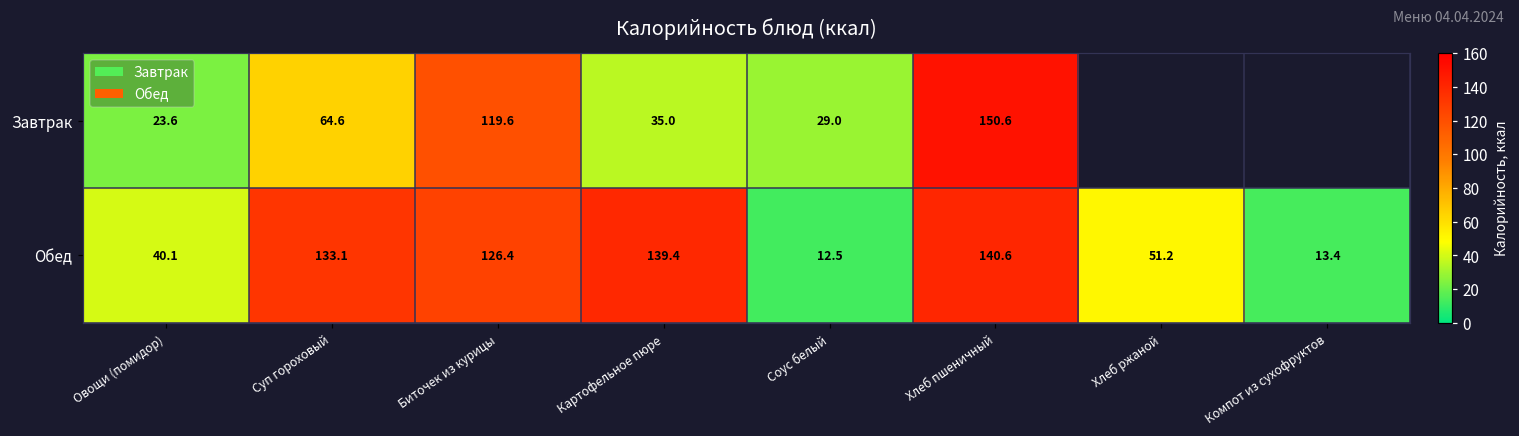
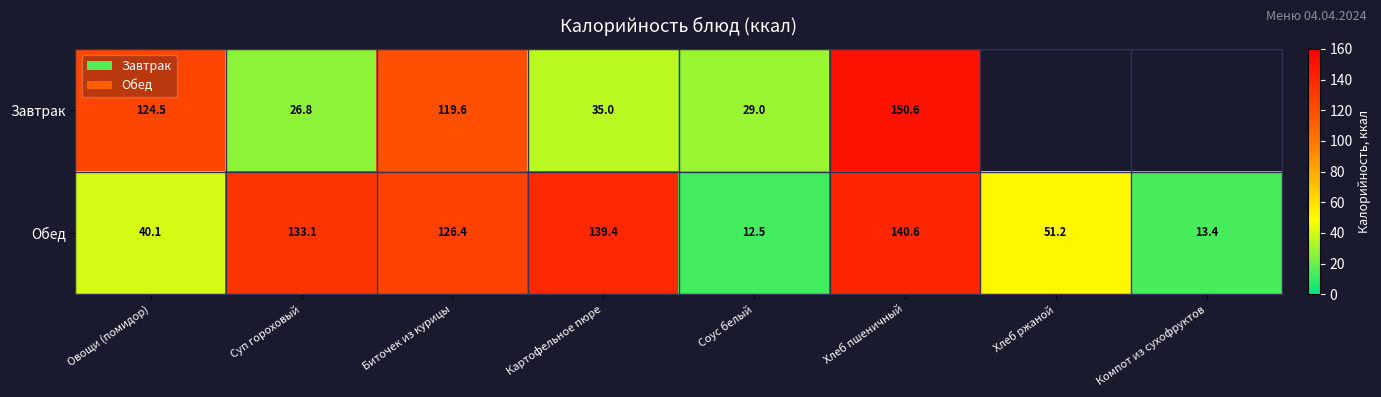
Завтрак, Овощи (помидор): 23.6 -> 124.5
Завтрак, Суп гороховый: 64.6 -> 26.8
